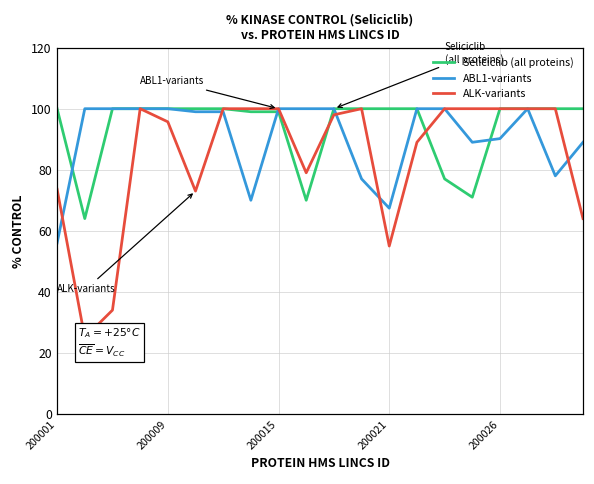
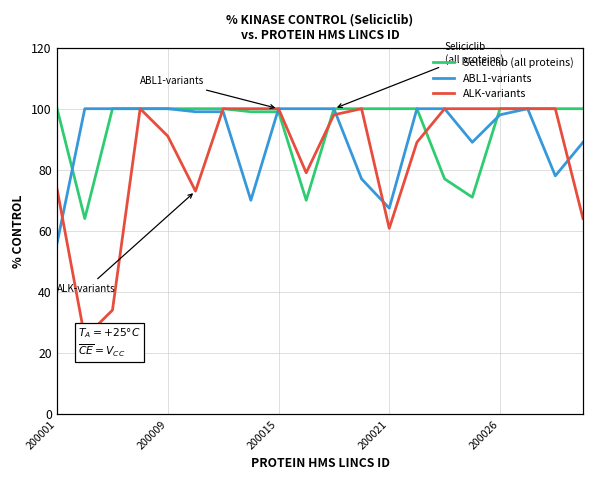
ALK-variants, 200009: 96 -> 91
ALK-variants, 200021: 55 -> 61
ABL1-variants, 200026: 90 -> 98
